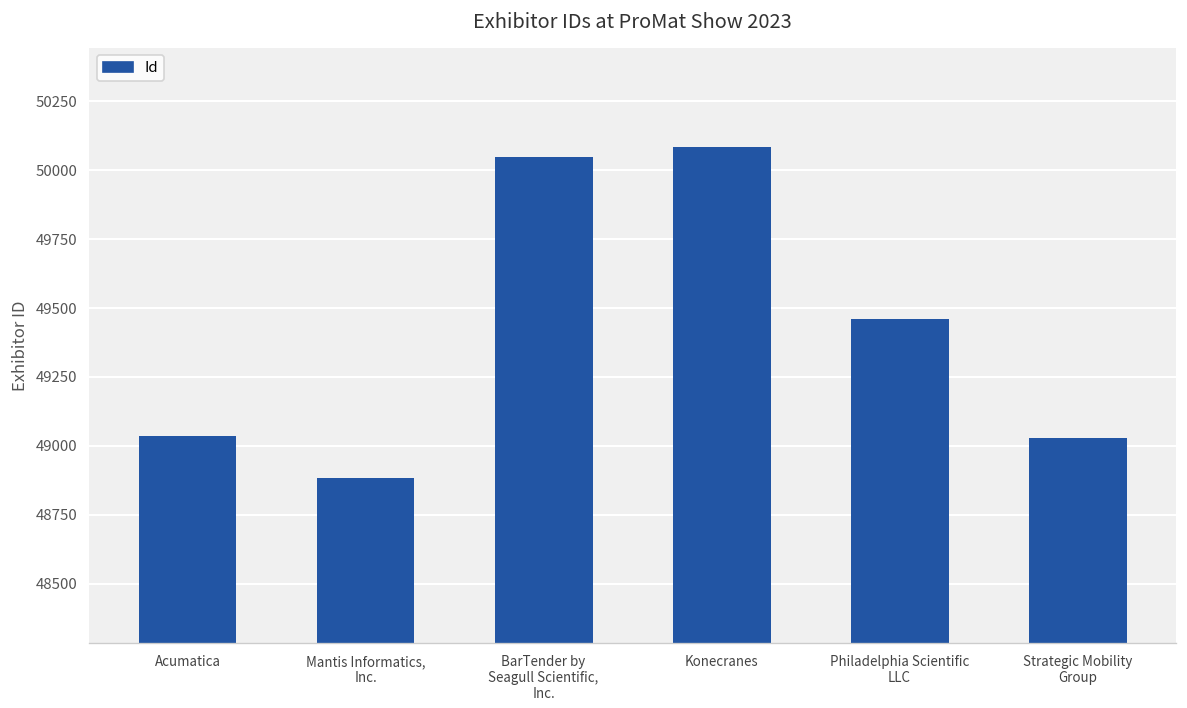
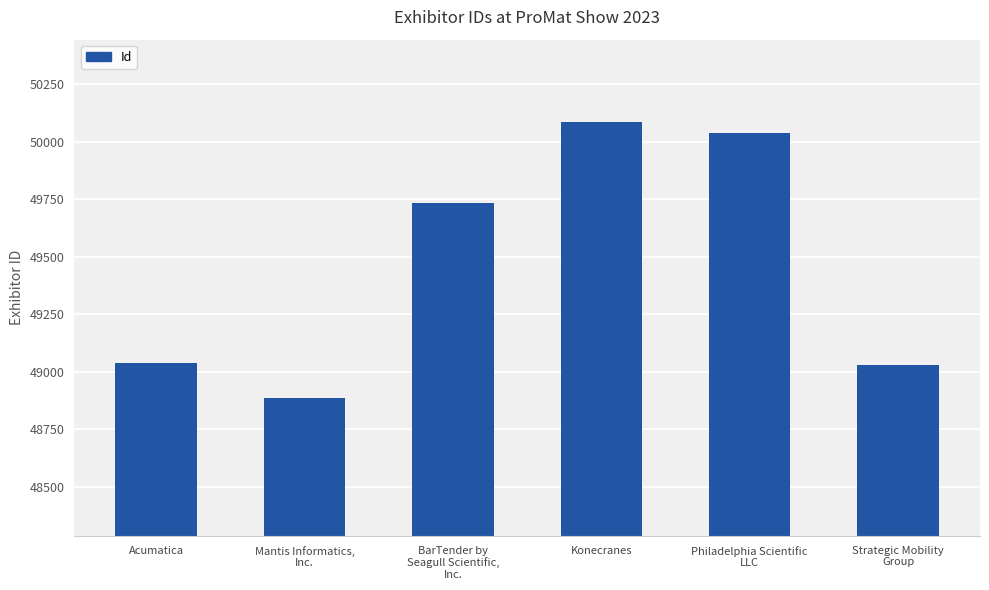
BarTender by Seagull Scientific, Inc.: 50050 -> 49730
Philadelphia Scientific LLC: 49460 -> 50040
